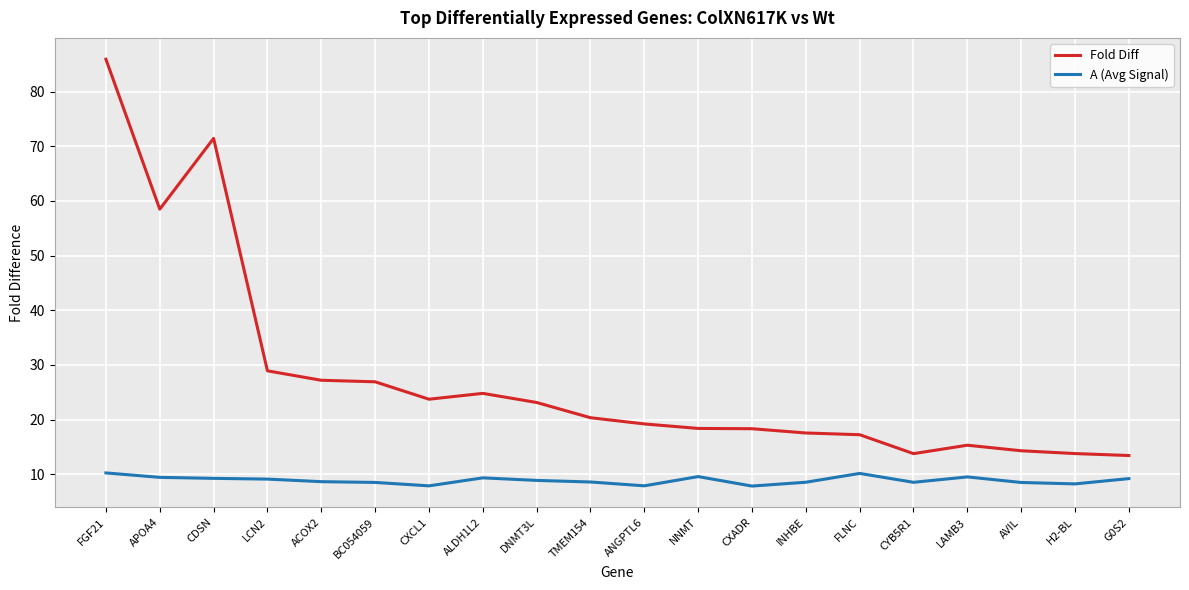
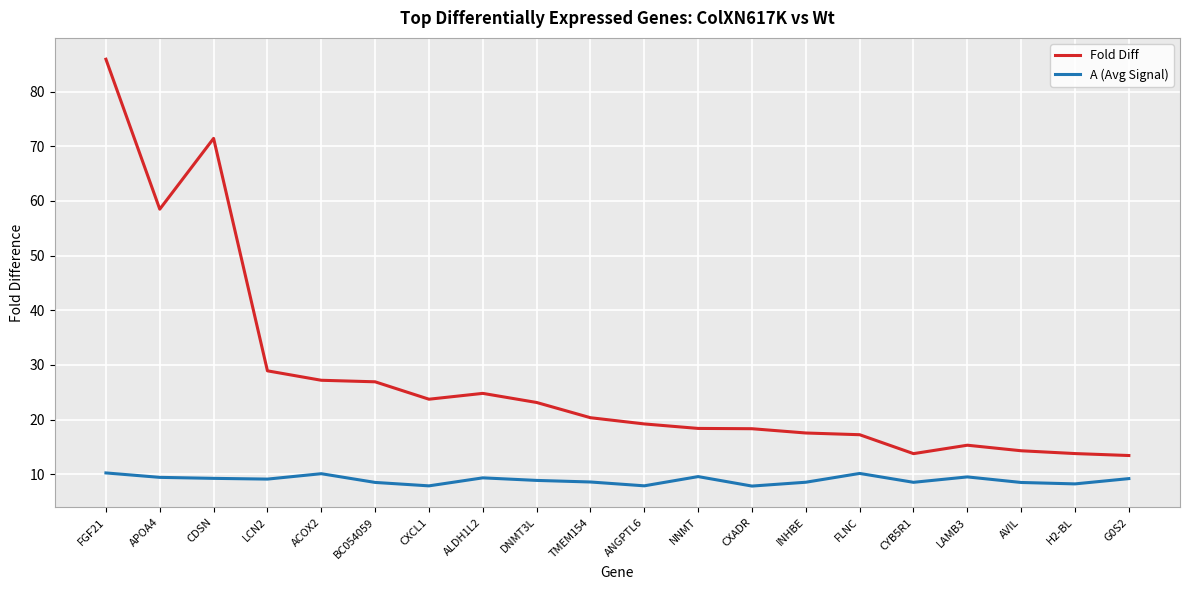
A (Avg Signal), ACOX2: 9 -> 10
